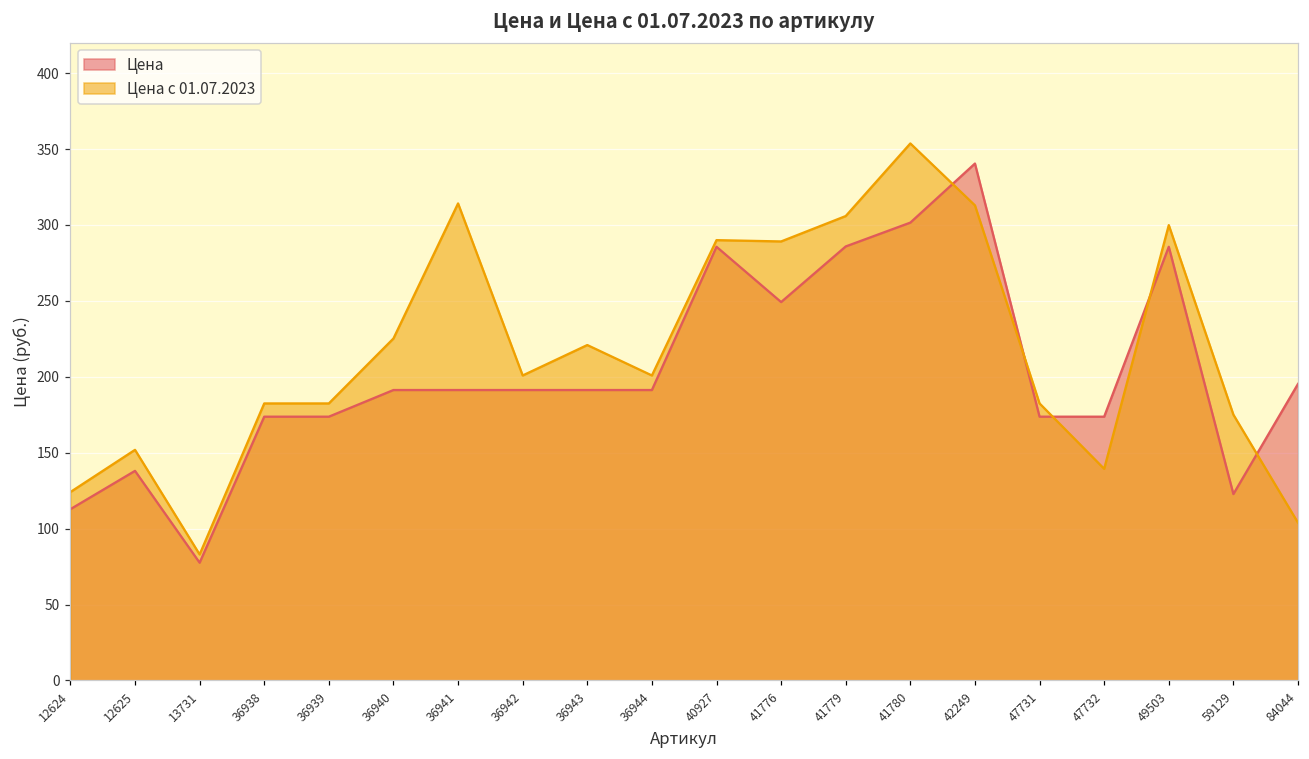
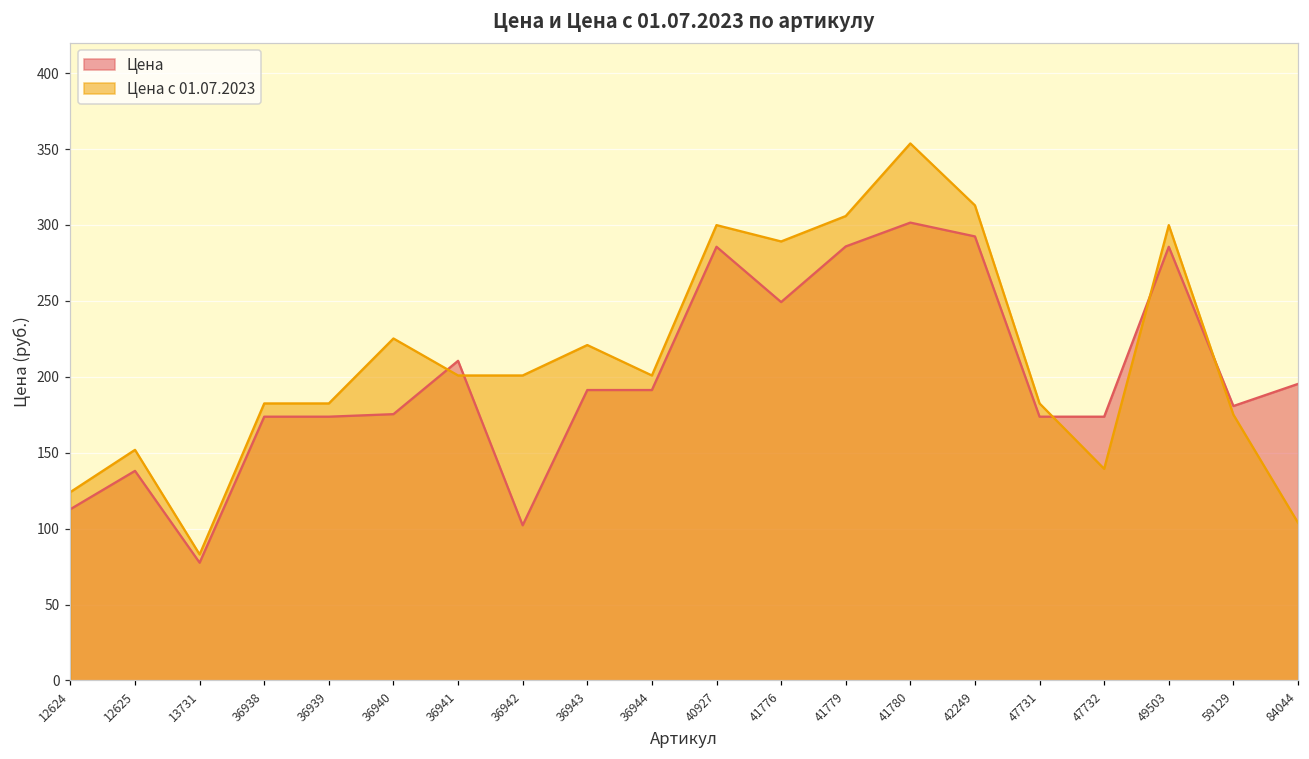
Цена, 36940: 191 -> 175
Цена, 36941: 191 -> 211
Цена с 01.07.2023, 36941: 314 -> 201
Цена, 36942: 191 -> 102
Цена с 01.07.2023, 40927: 290 -> 300
Цена, 42249: 340 -> 292
Цена, 59129: 123 -> 181
